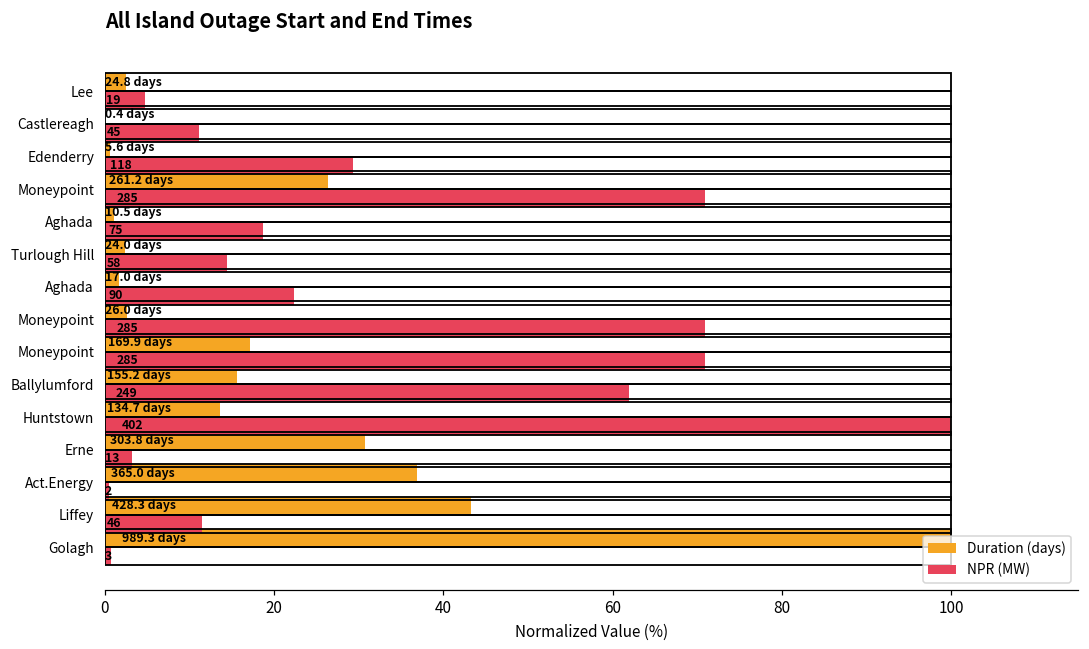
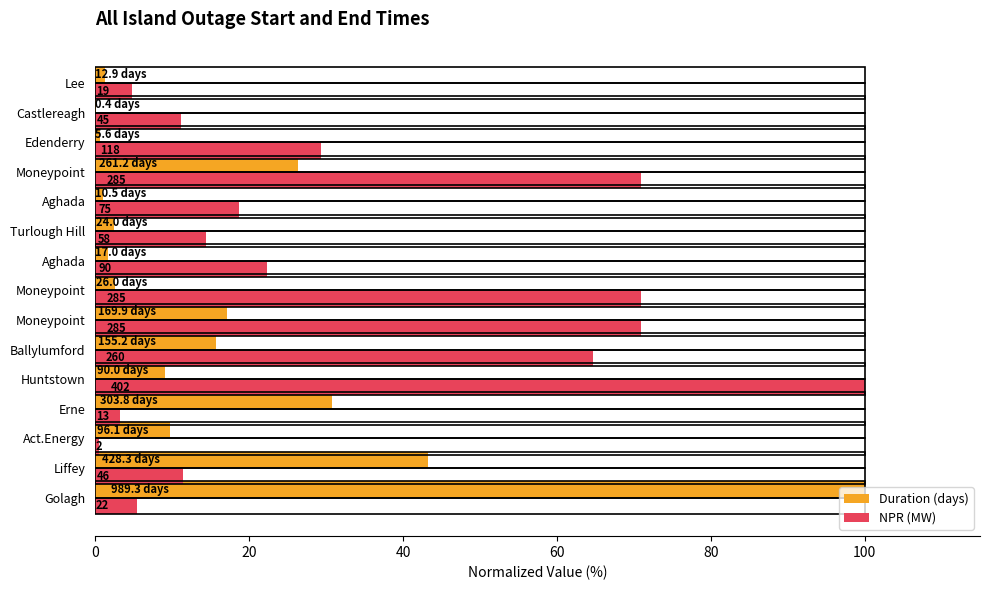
Duration (days), Lee: 24.8 -> 12.9
NPR (MW), Ballylumford: 249 -> 260
Duration (days), Huntstown: 134.7 -> 90.0
Duration (days), Act.Energy: 365.0 -> 96.1
NPR (MW), Golagh: 3 -> 22
